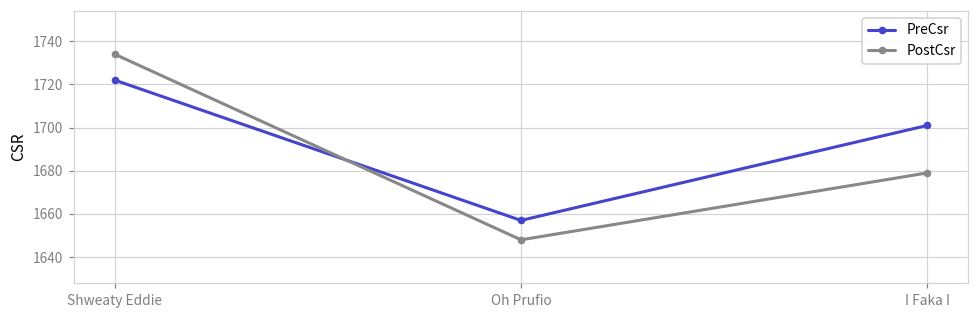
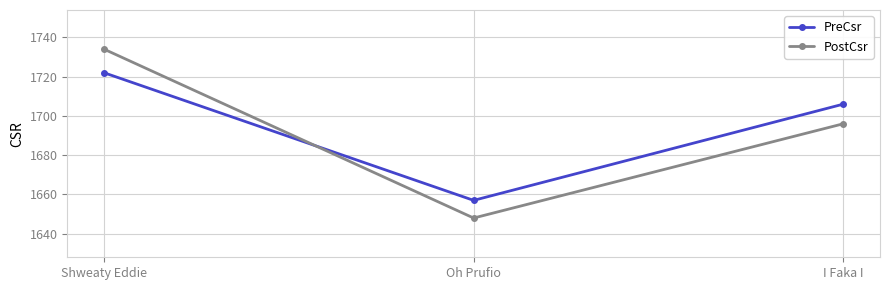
PreCsr, I Faka I: 1701 -> 1706
PostCsr, I Faka I: 1679 -> 1696
